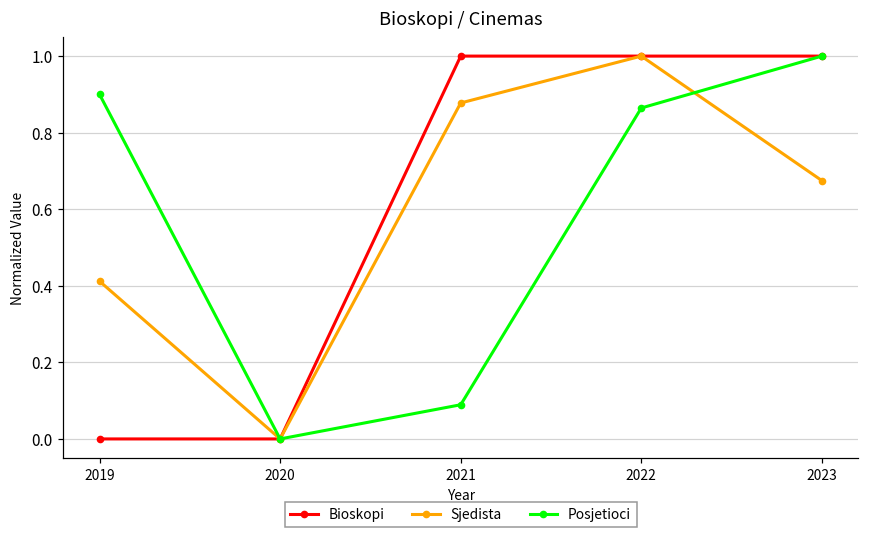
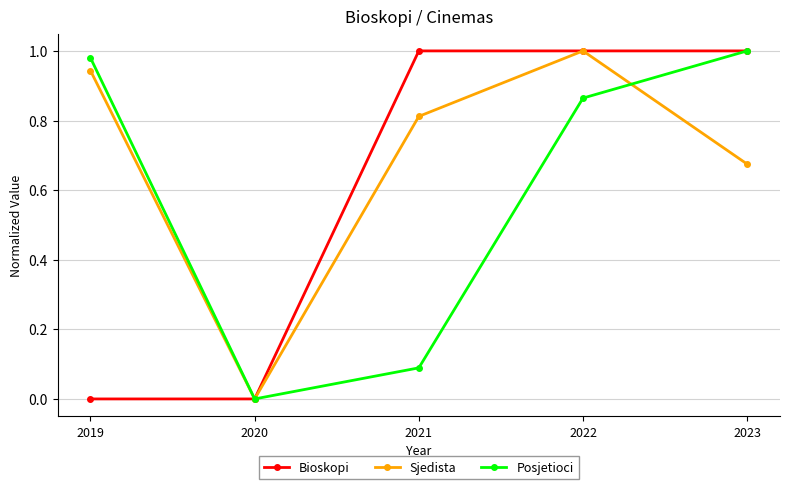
Sjedista, 2019: 0.41 -> 0.94
Posjetioci, 2019: 0.90 -> 0.98
Sjedista, 2021: 0.88 -> 0.81
